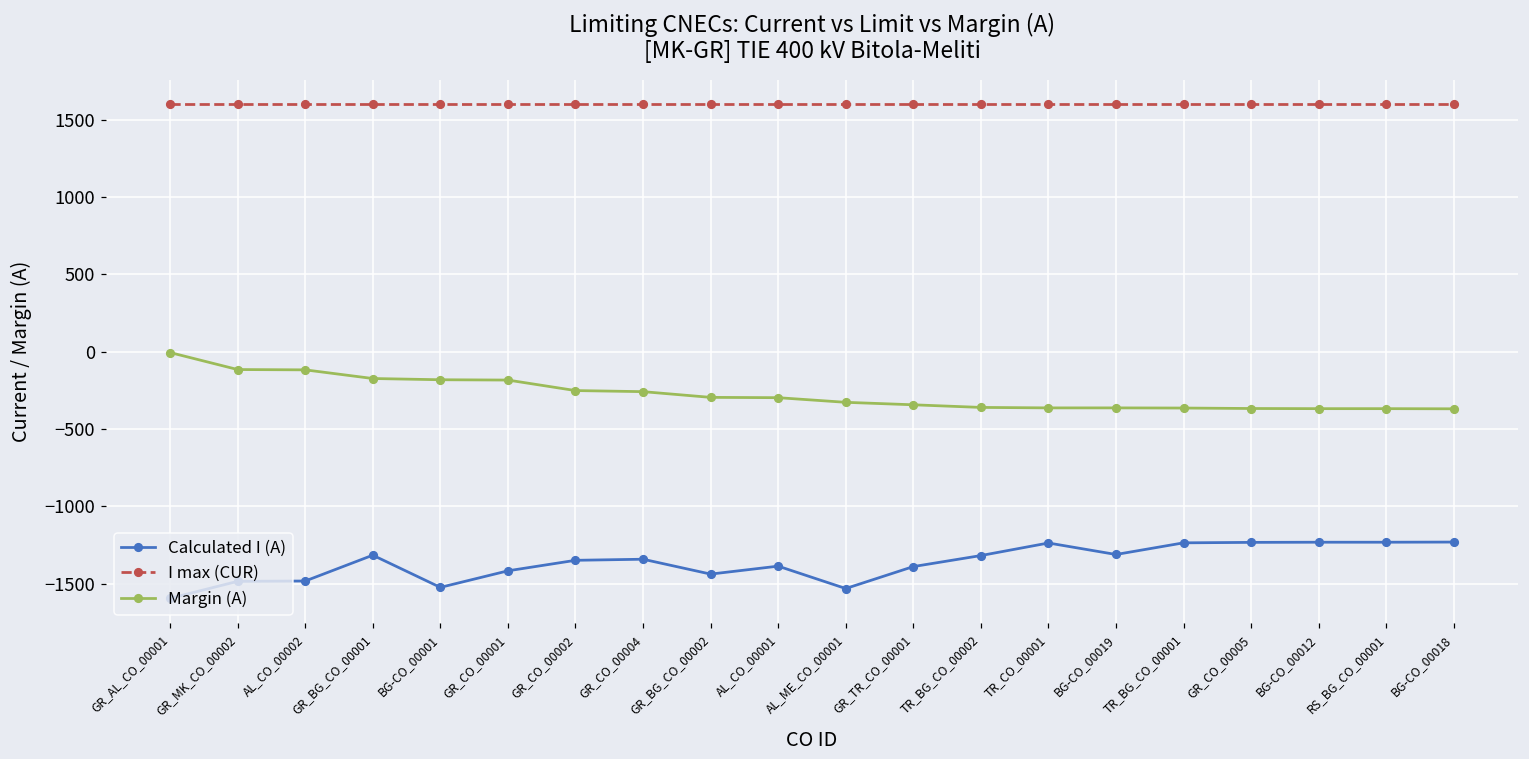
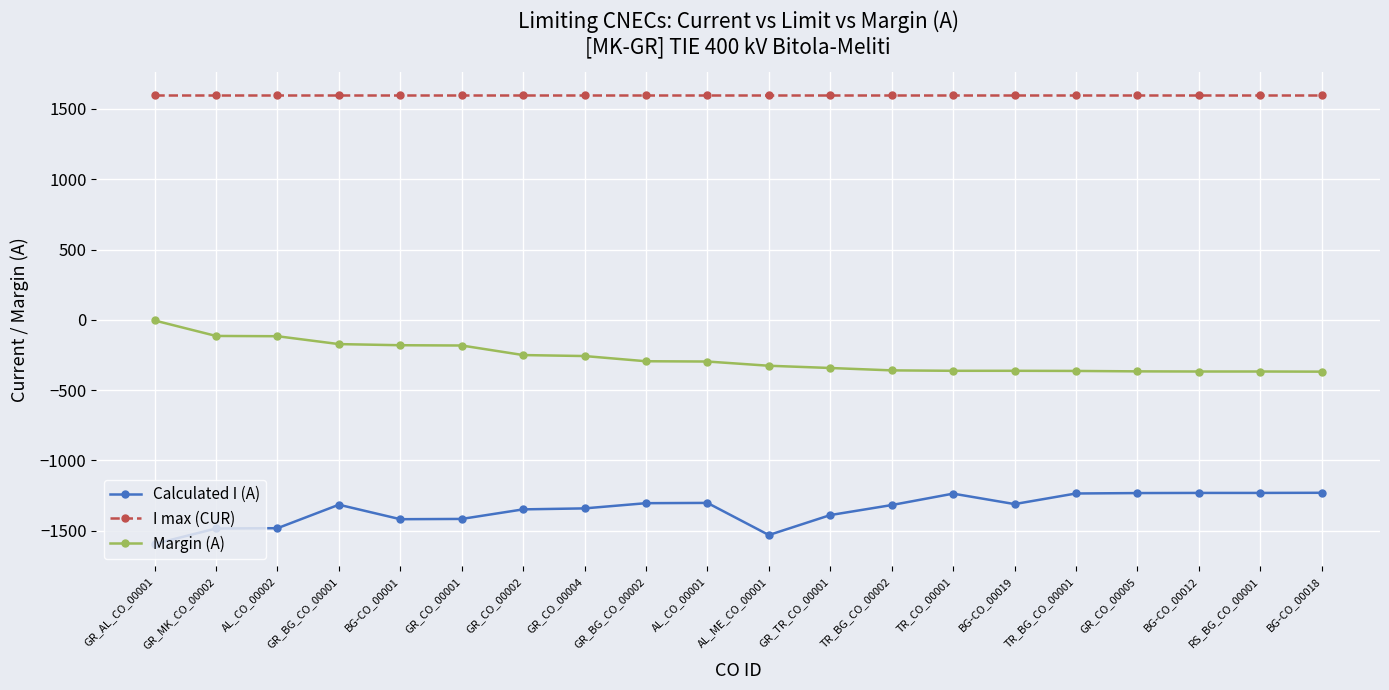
Calculated I (A), BG-CO_00001: -1520 -> -1420
Calculated I (A), GR_BG_CO_00002: -1440 -> -1310
Calculated I (A), AL_CO_00001: -1390 -> -1300
